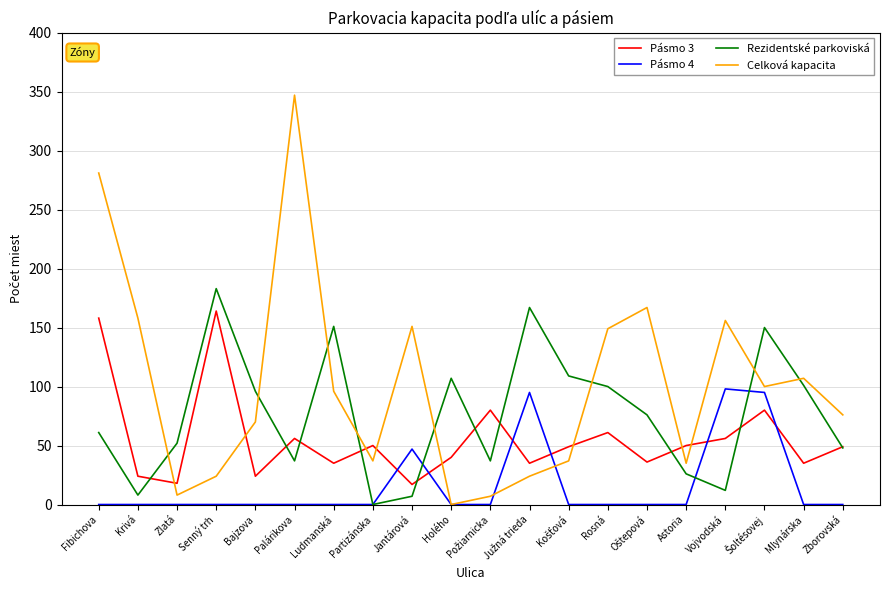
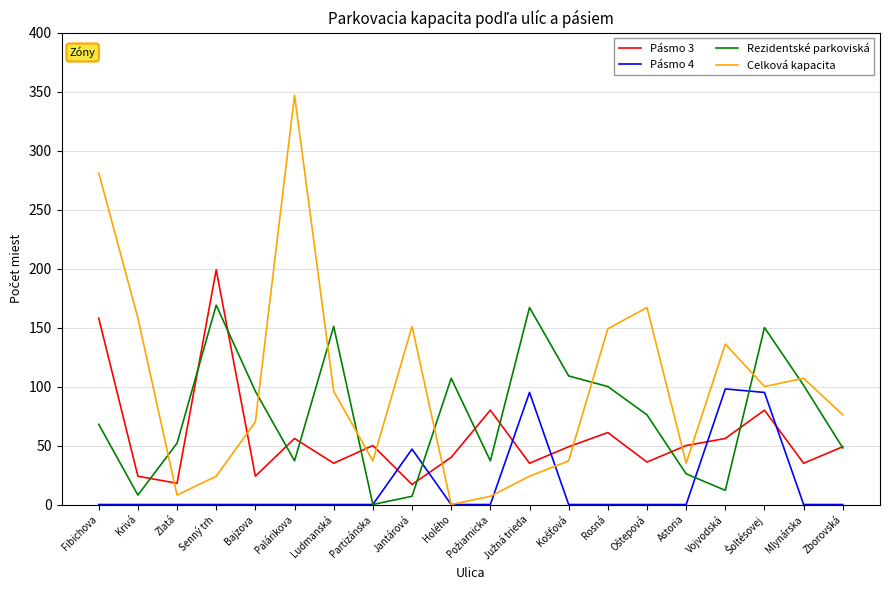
Rezidentské parkoviská, Fibichova: 61 -> 68
Pásmo 3, Senný trh: 164 -> 199
Rezidentské parkoviská, Senný trh: 183 -> 169
Celková kapacita, Vojvodská: 156 -> 136
